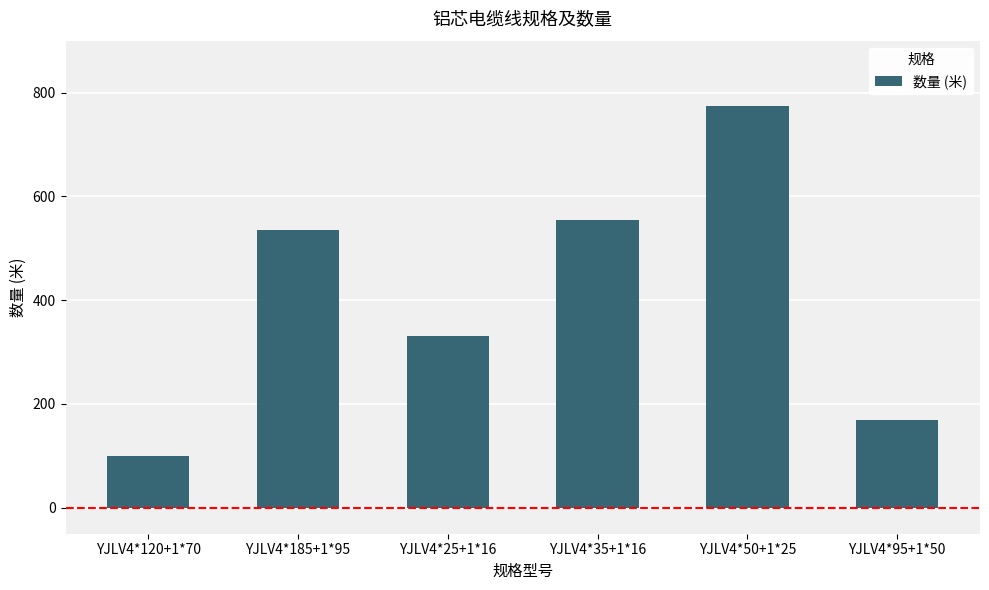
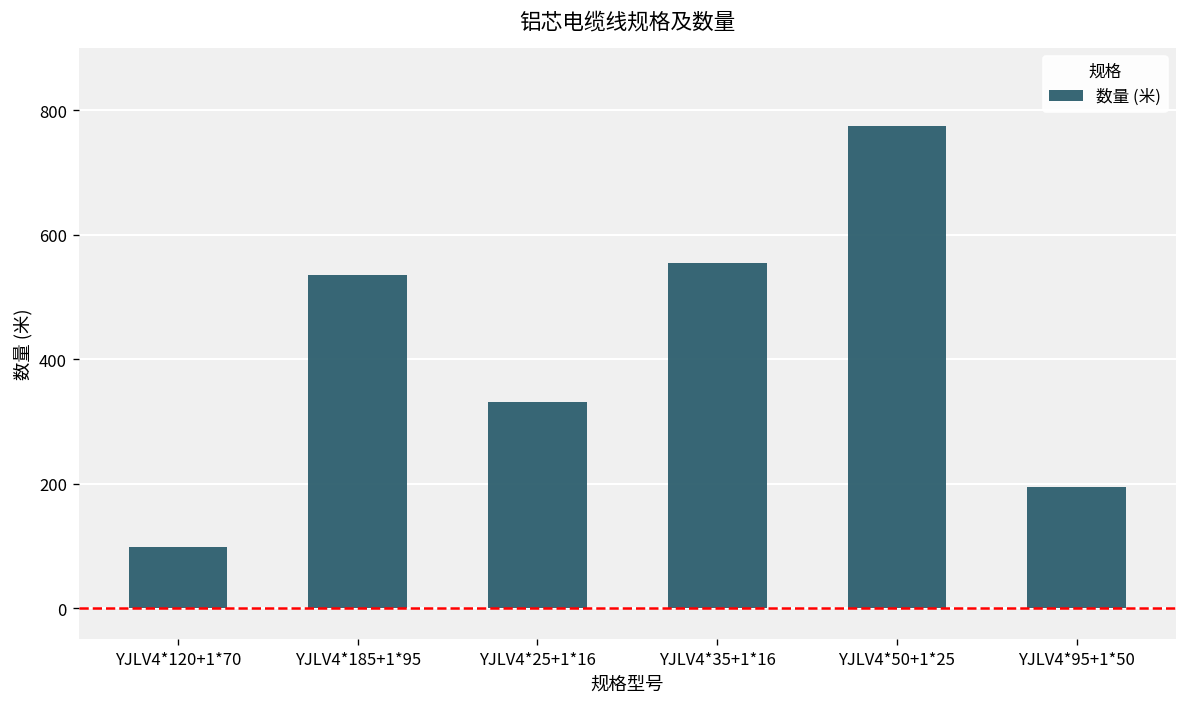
YJLV4*95+1*50: 170 -> 200
